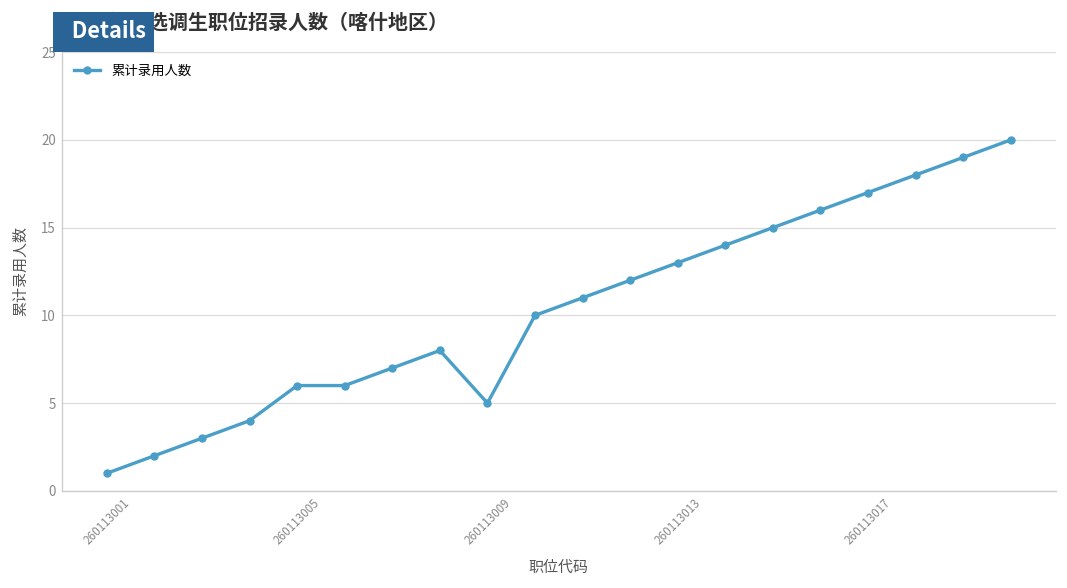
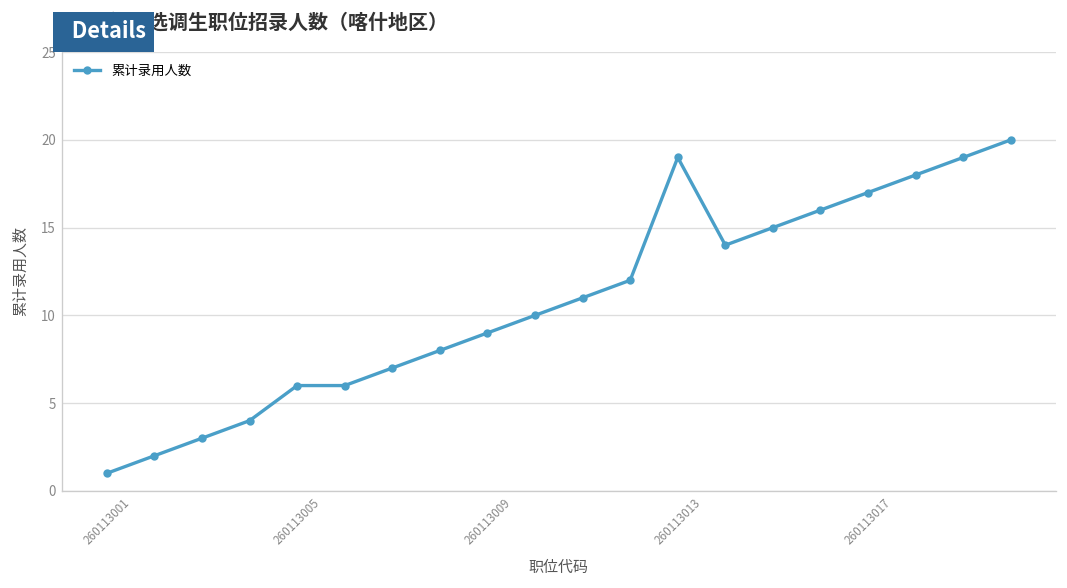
260113009: 5 -> 9
260113013: 13 -> 19
